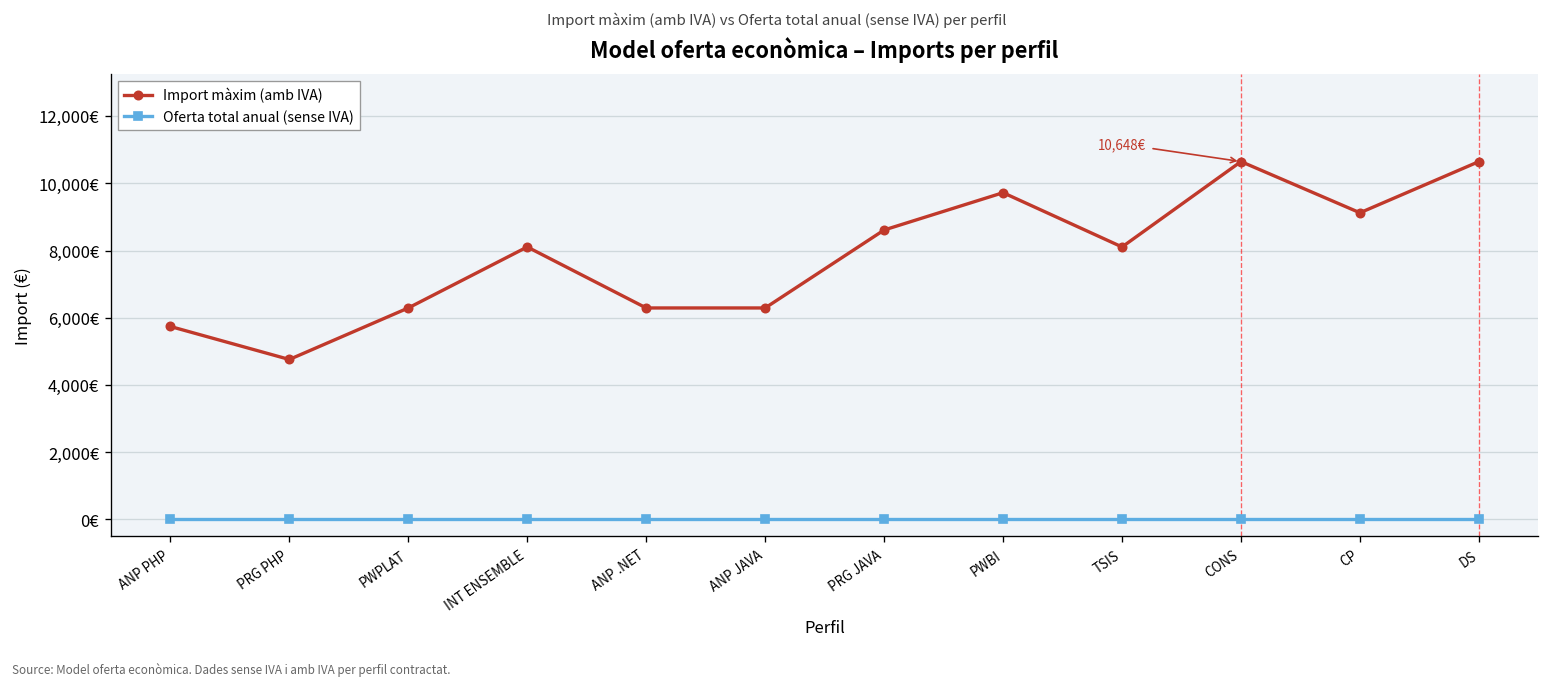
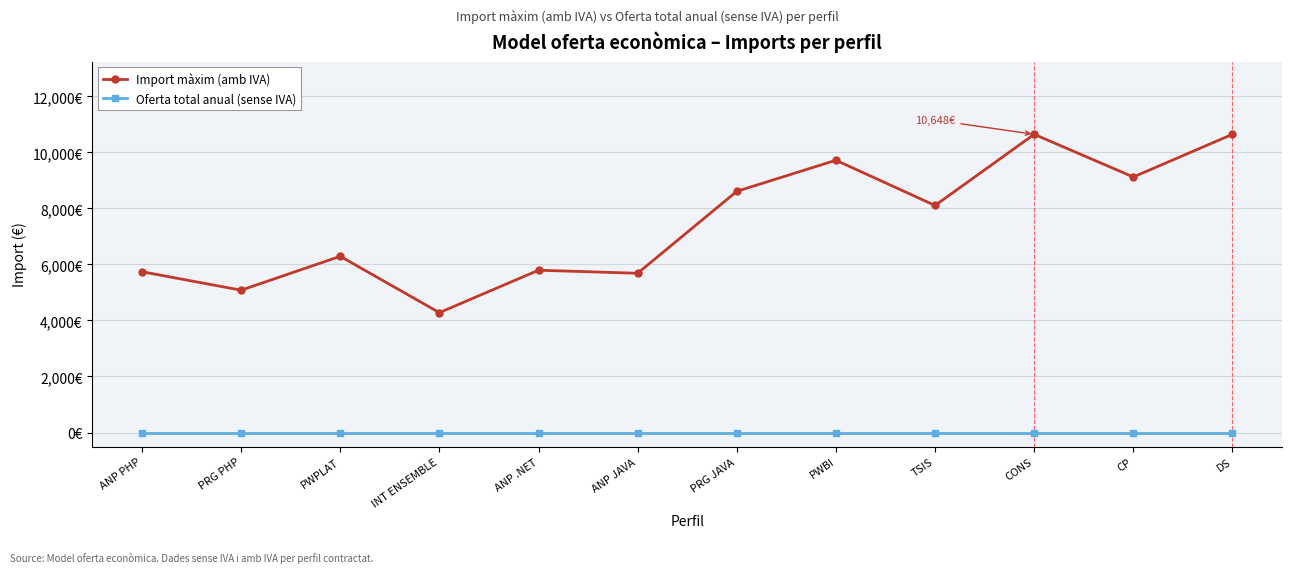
Import màxim (amb IVA), PRG PHP: 4,800€ -> 5,100€
Import màxim (amb IVA), INT ENSEMBLE: 8,100€ -> 4,300€
Import màxim (amb IVA), ANP .NET: 6,300€ -> 5,800€
Import màxim (amb IVA), ANP JAVA: 6,300€ -> 5,700€
